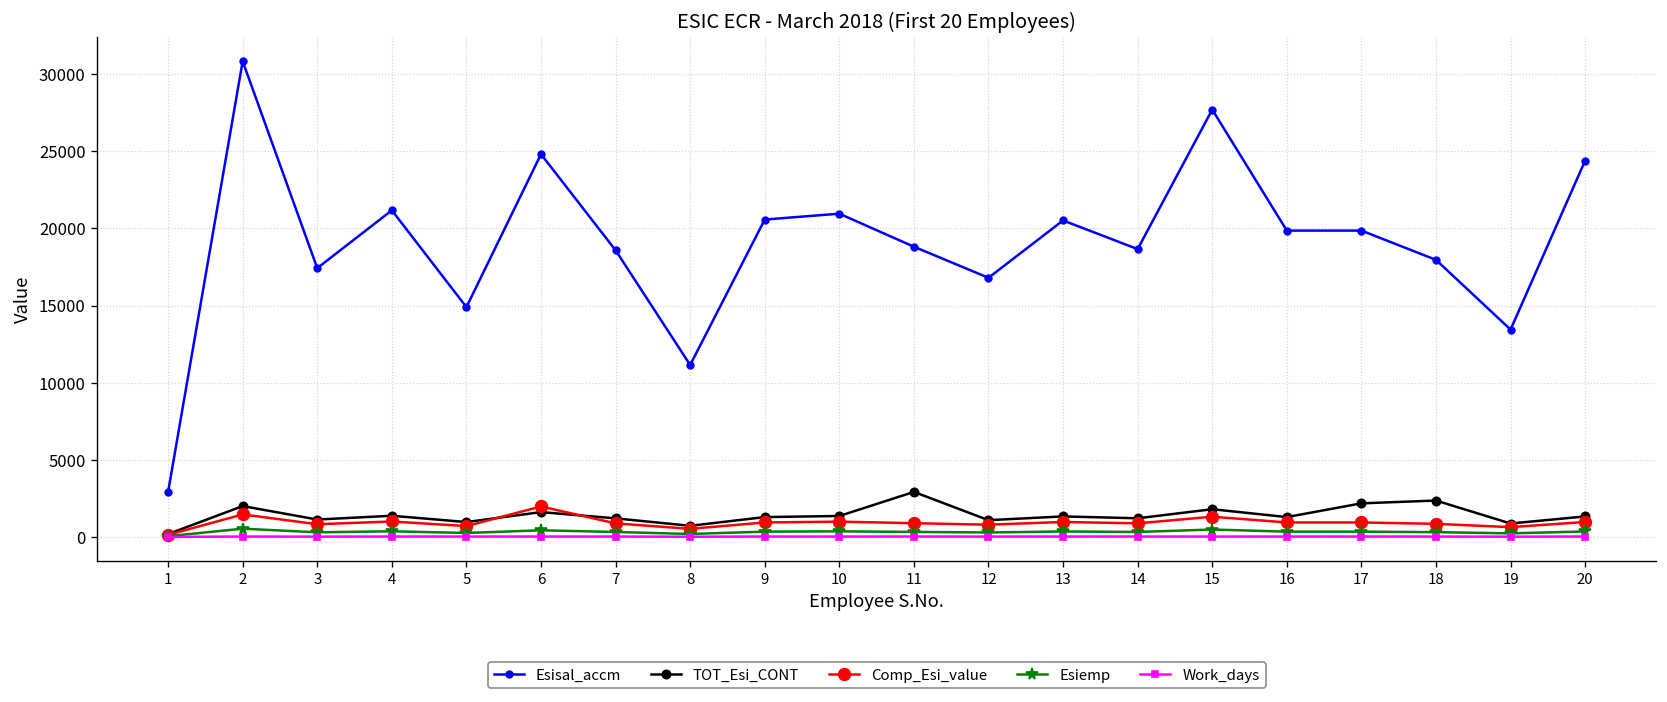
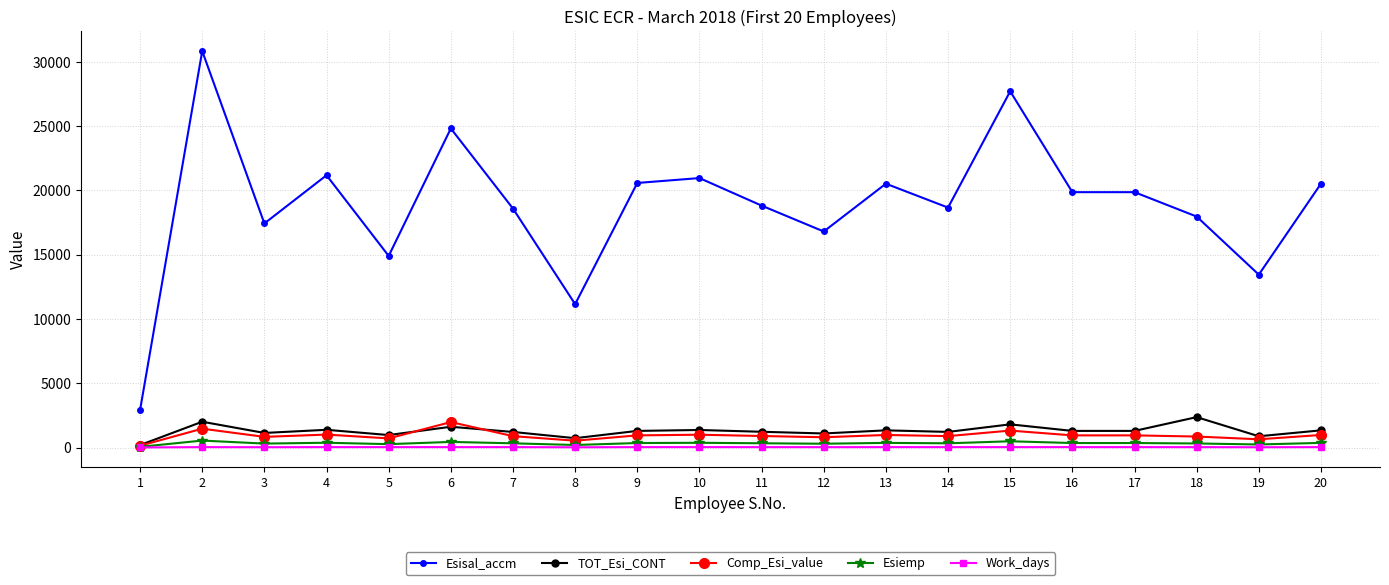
TOT_Esi_CONT, 11: 2900 -> 1200
TOT_Esi_CONT, 17: 2200 -> 1300
Esisal_accm, 20: 24400 -> 20500
